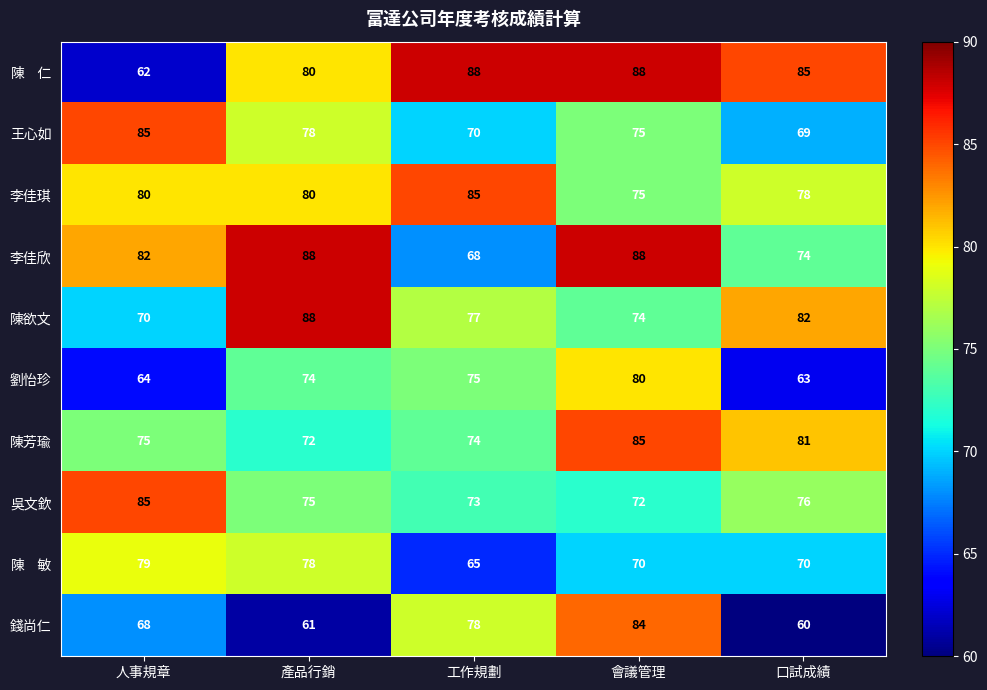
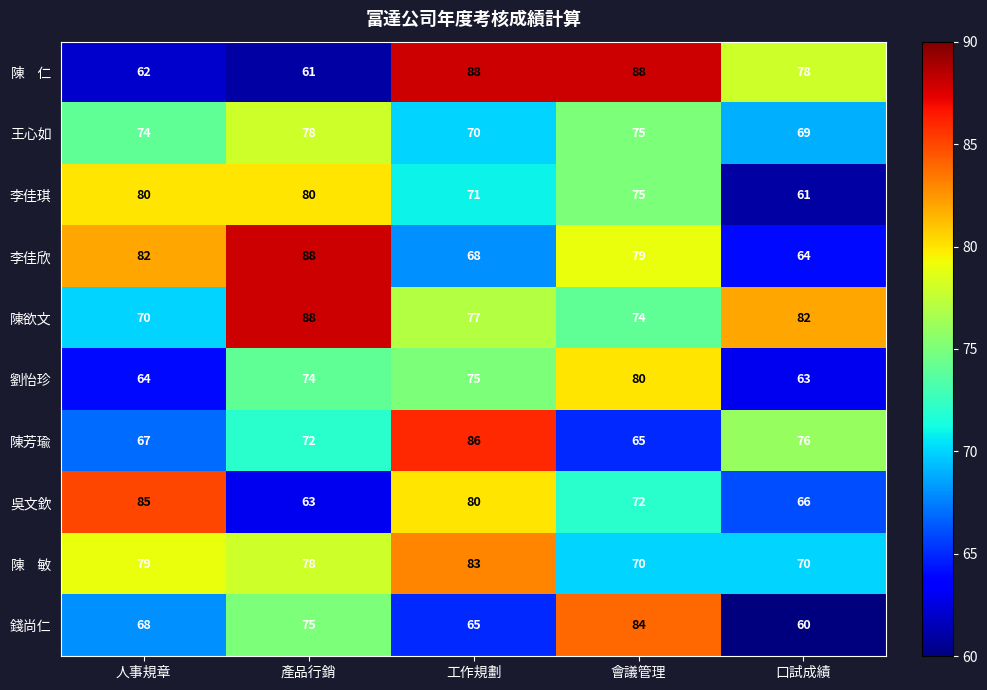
陳 仁, 產品行銷: 80 -> 61
陳 仁, 口試成績: 85 -> 78
王心如, 人事規章: 85 -> 74
李佳琪, 工作規劃: 85 -> 71
李佳琪, 口試成績: 78 -> 61
李佳欣, 會議管理: 88 -> 79
李佳欣, 口試成績: 74 -> 64
陳芳瑜, 人事規章: 75 -> 67
陳芳瑜, 工作規劃: 74 -> 86
陳芳瑜, 會議管理: 85 -> 65
陳芳瑜, 口試成績: 81 -> 76
吳文欽, 產品行銷: 75 -> 63
吳文欽, 工作規劃: 73 -> 80
吳文欽, 口試成績: 76 -> 66
陳 敏, 工作規劃: 65 -> 83
錢尚仁, 產品行銷: 61 -> 75
錢尚仁, 工作規劃: 78 -> 65
